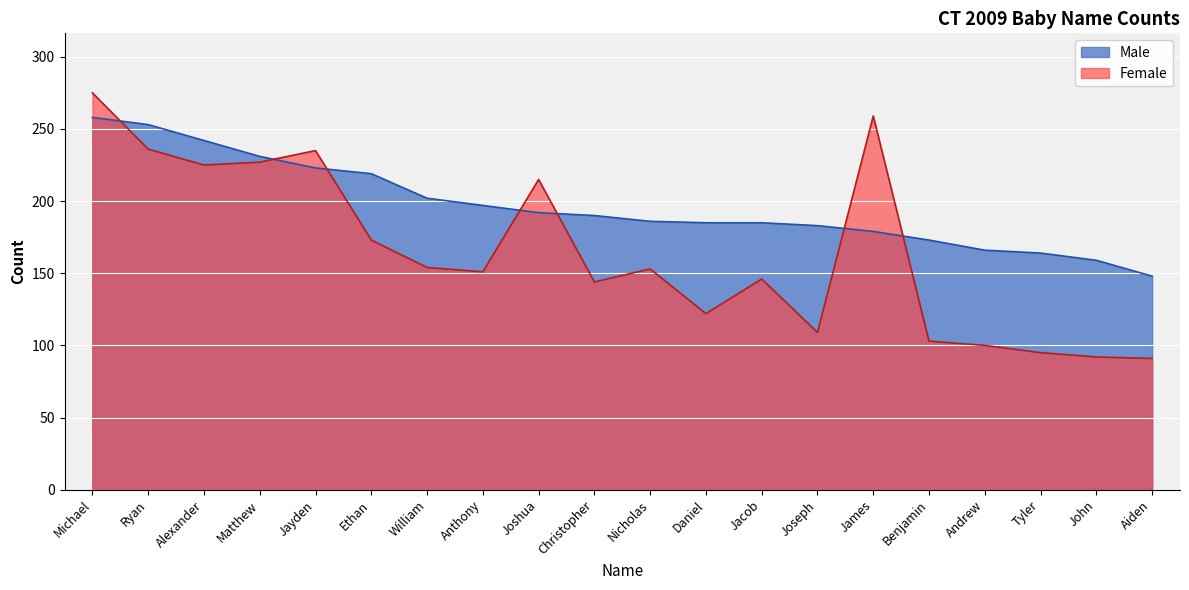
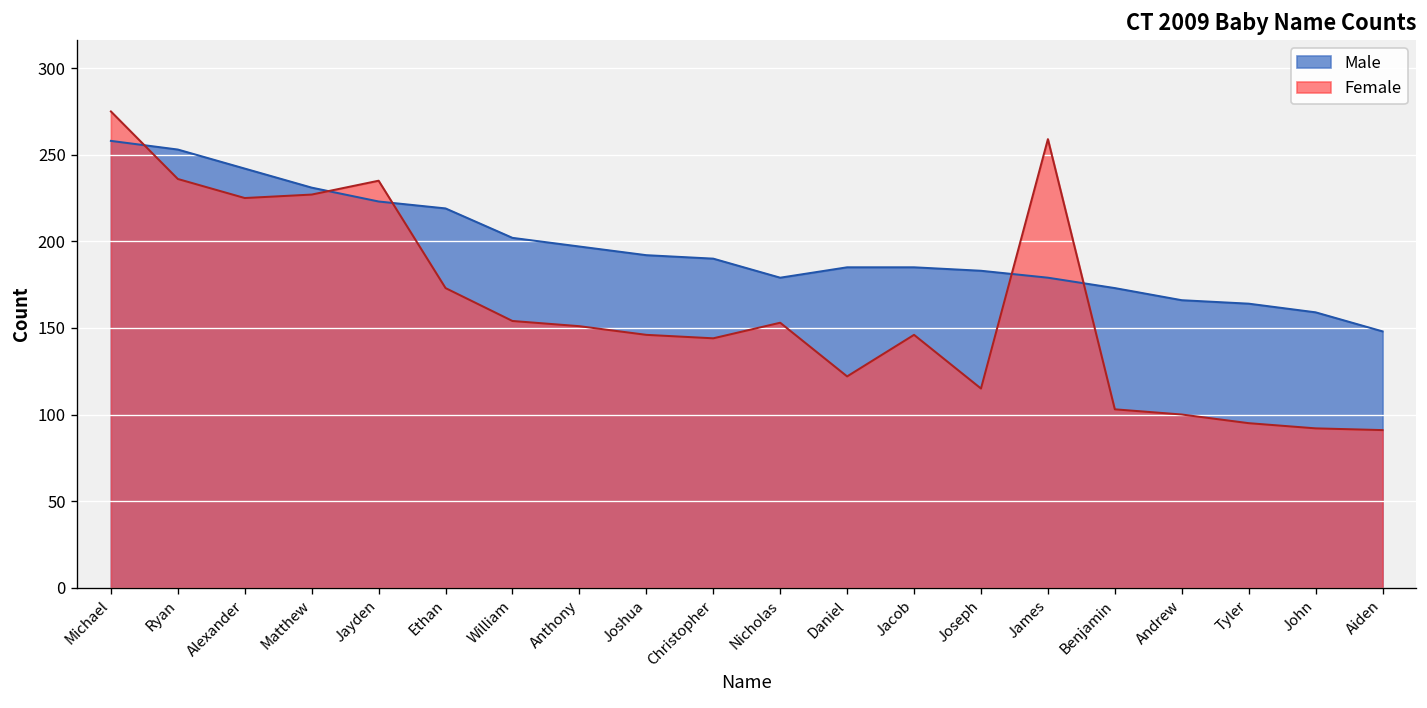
Female, Joshua: 215 -> 146
Male, Nicholas: 186 -> 179
Female, Joseph: 109 -> 115
